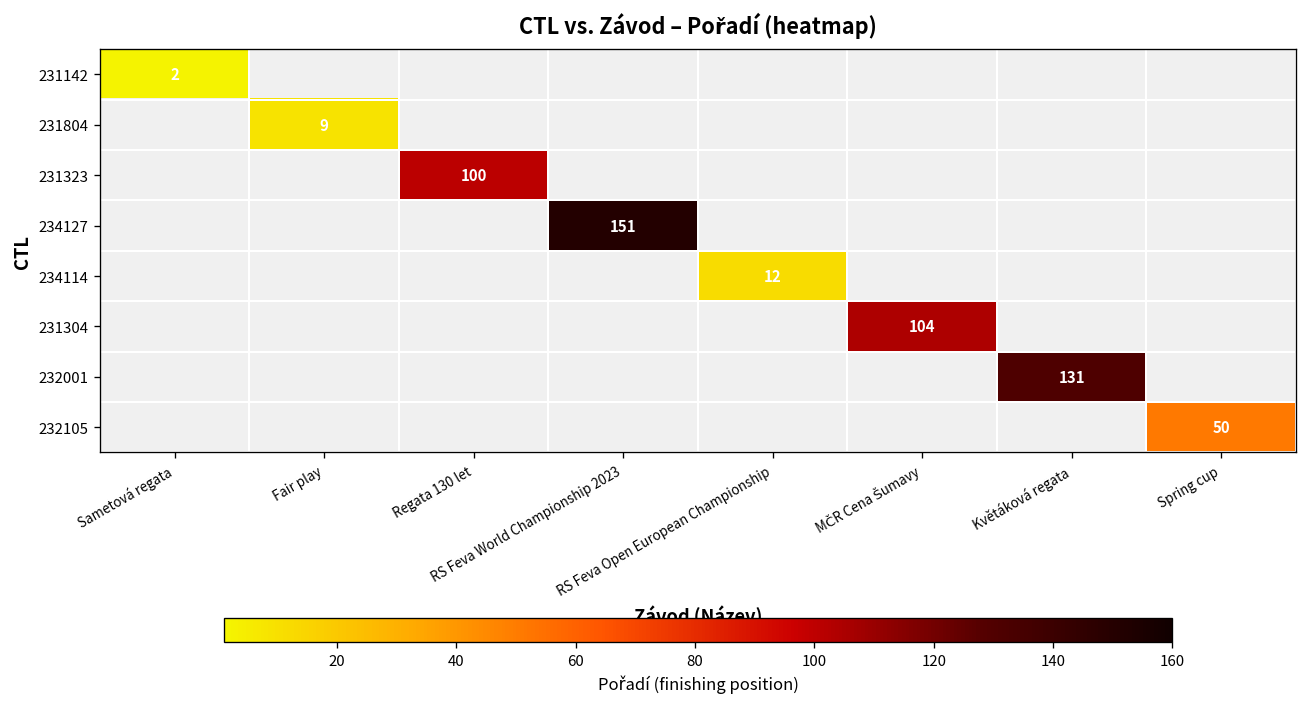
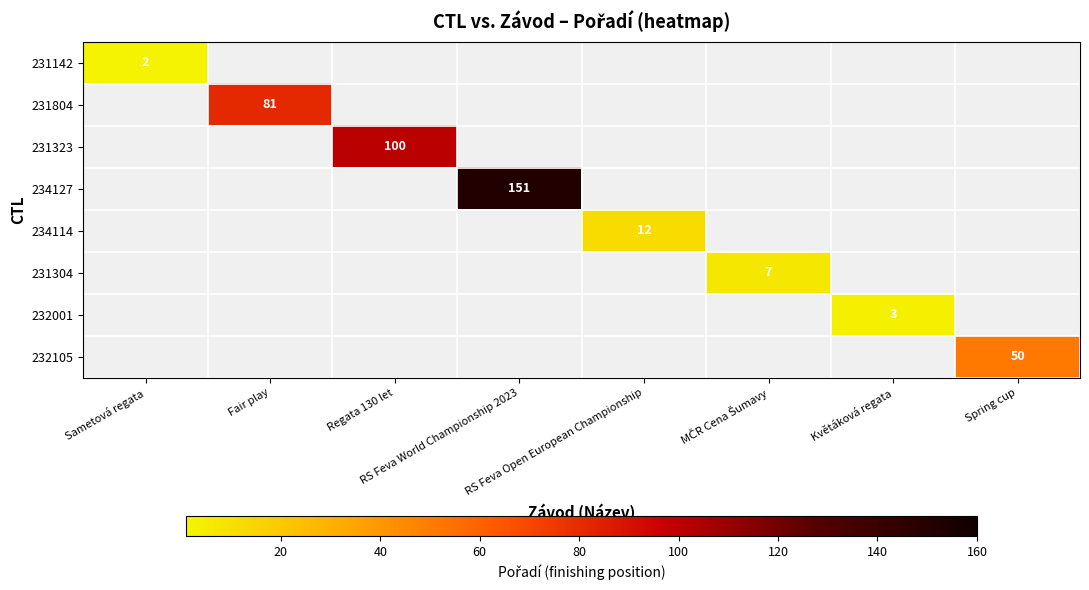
231804, Fair play: 9 -> 81
231304, MČR Cena Šumavy: 104 -> 7
232001, Květáková regata: 131 -> 3
